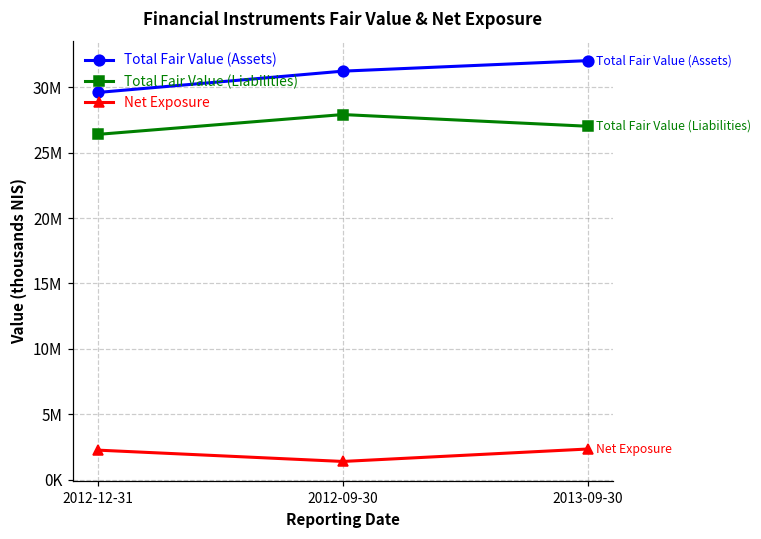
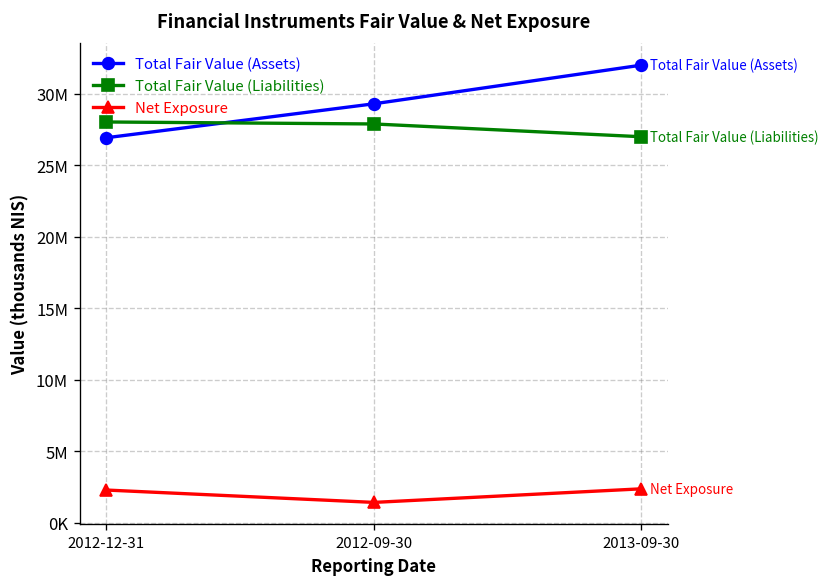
Total Fair Value (Assets), 2012-12-31: 29600000 -> 26900000
Total Fair Value (Liabilities), 2012-12-31: 26400000 -> 28000000
Total Fair Value (Assets), 2012-09-30: 31200000 -> 29300000
